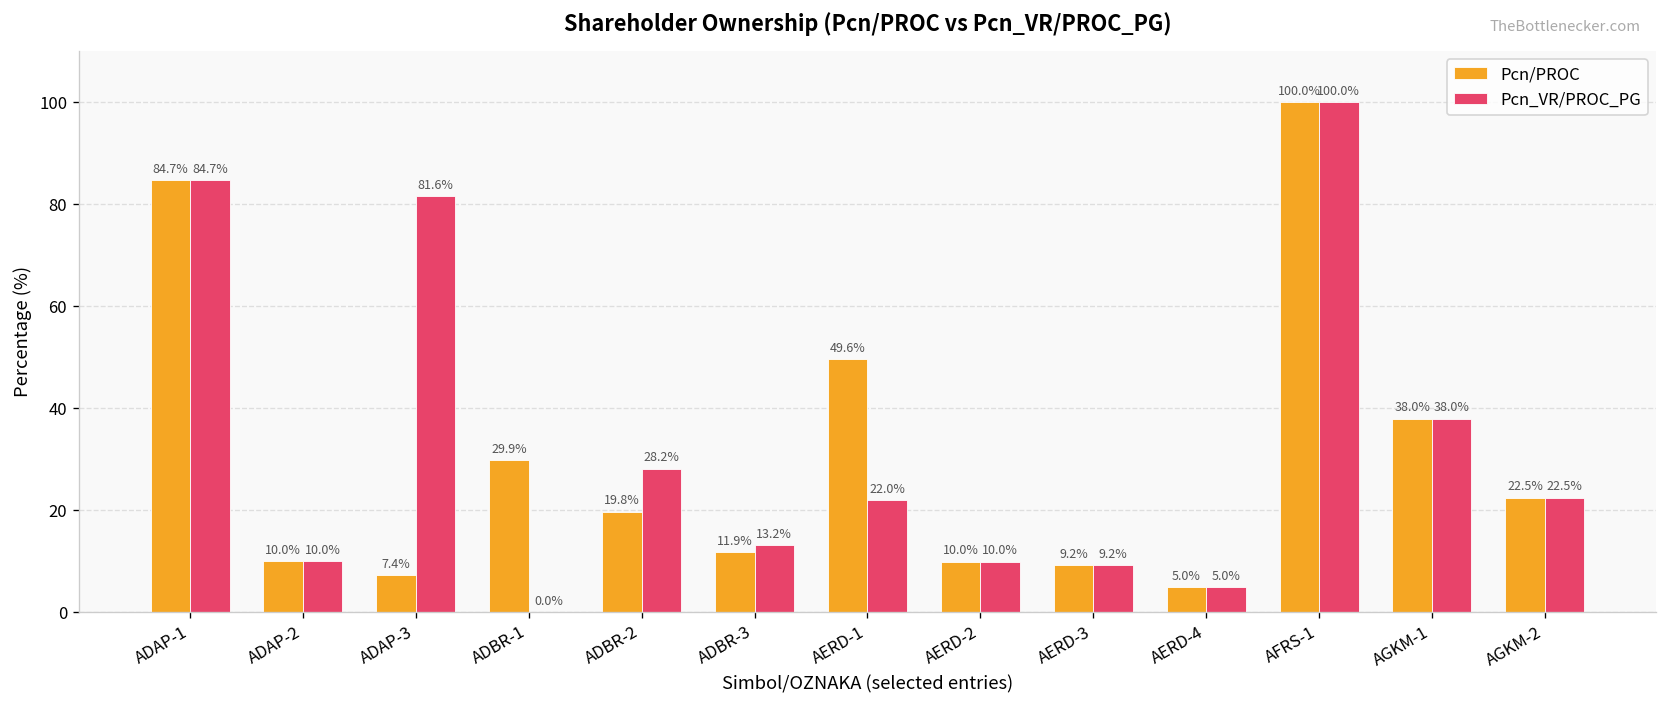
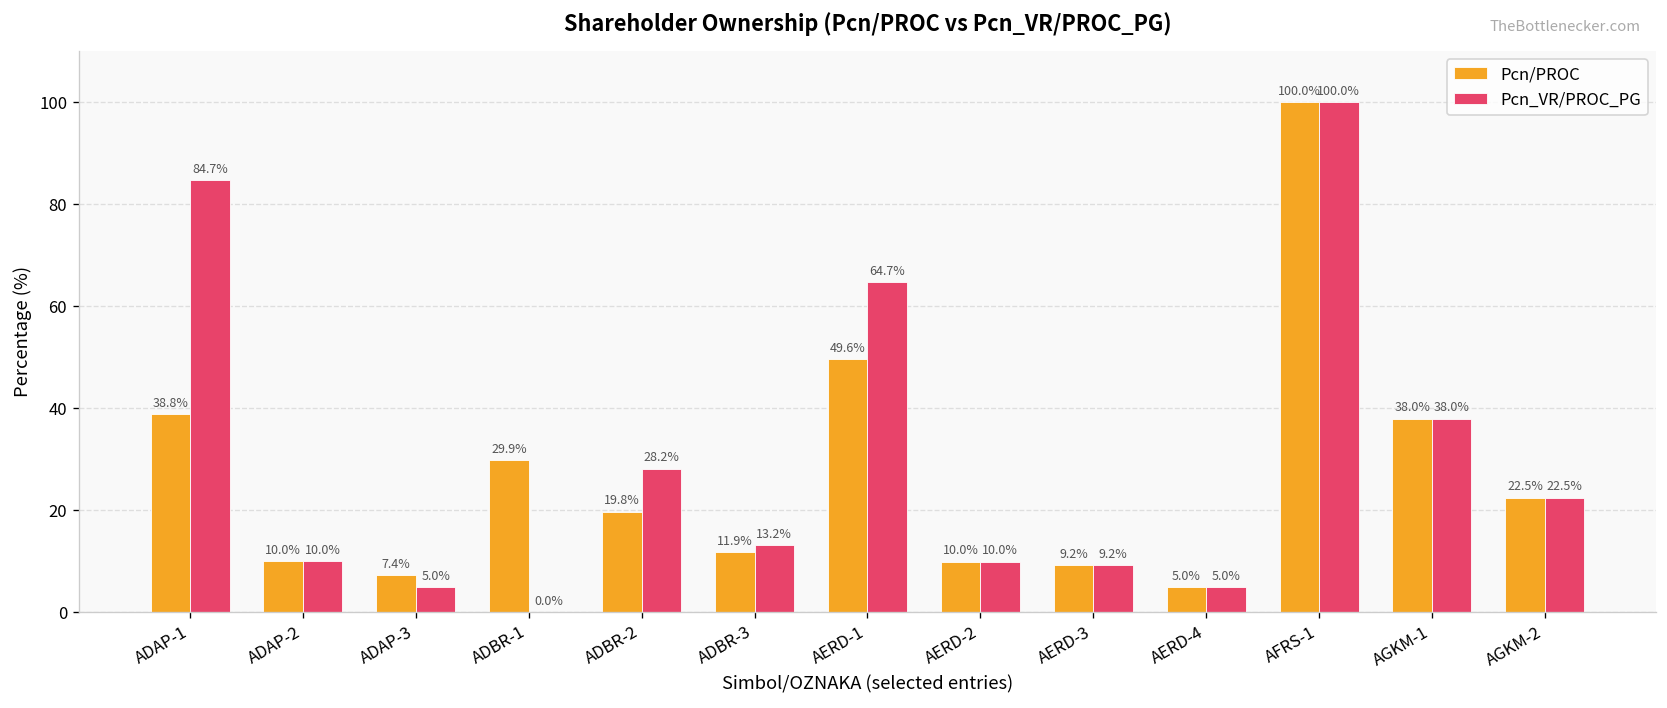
Pcn/PROC, ADAP-1: 84.7% -> 38.8%
Pcn_VR/PROC_PG, ADAP-3: 81.6% -> 5.0%
Pcn_VR/PROC_PG, AERD-1: 22.0% -> 64.7%
